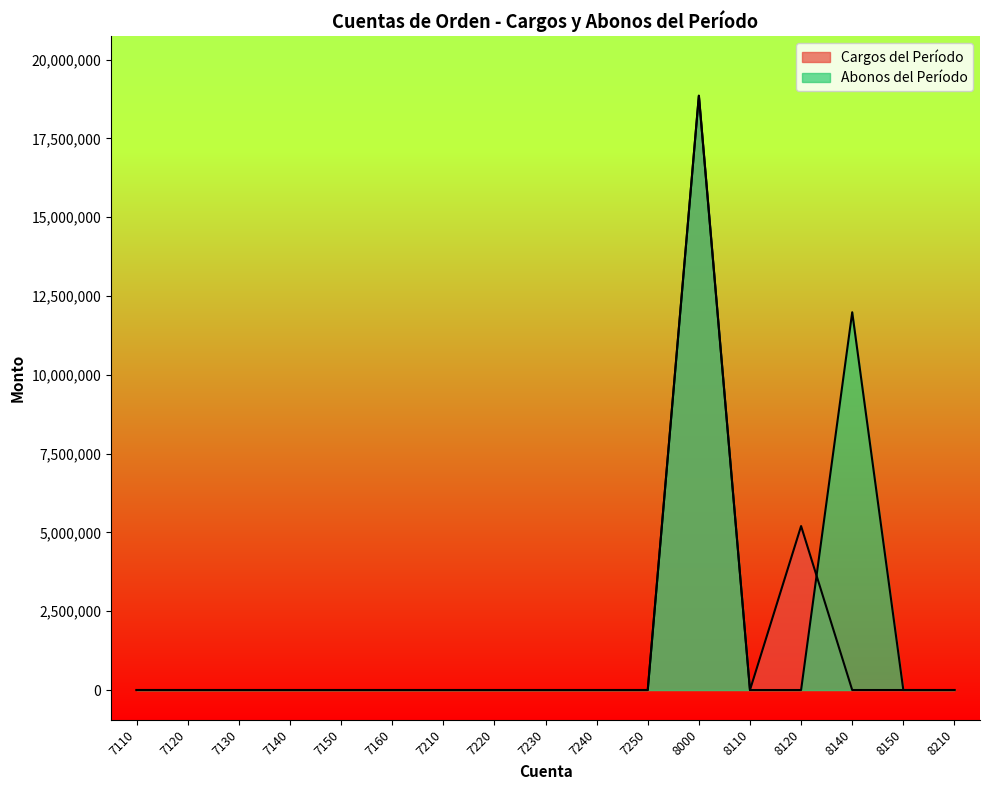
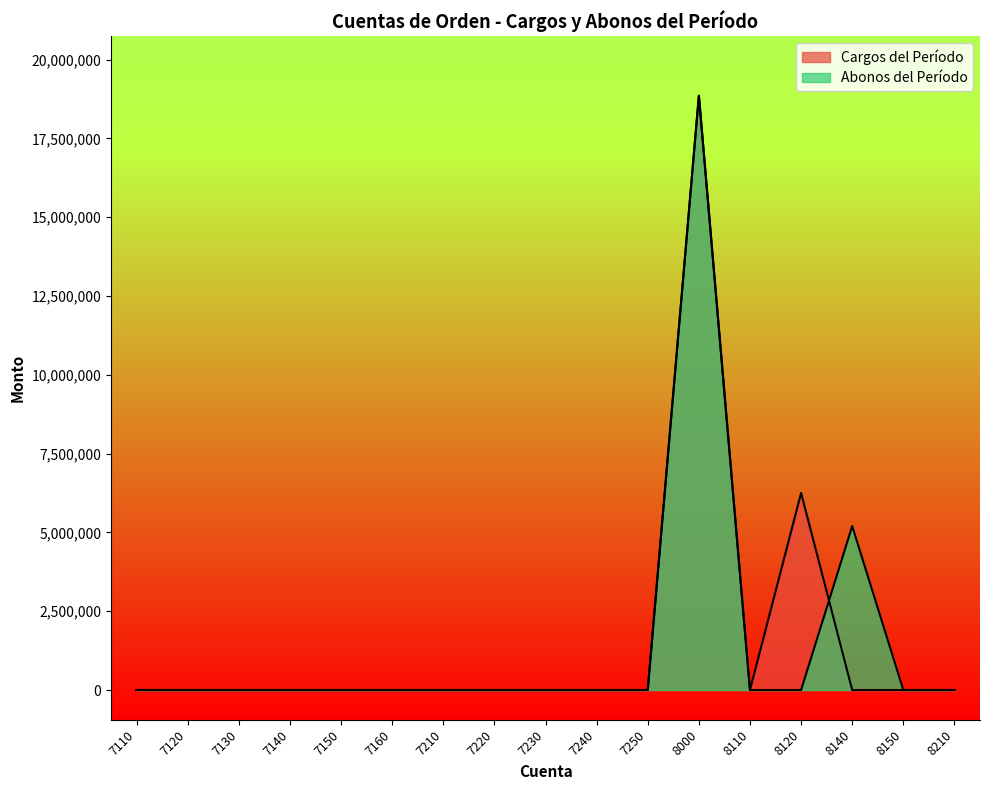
Cargos del Período, 8120: 5,200,000 -> 6,300,000
Abonos del Período, 8140: 12,000,000 -> 5,200,000
